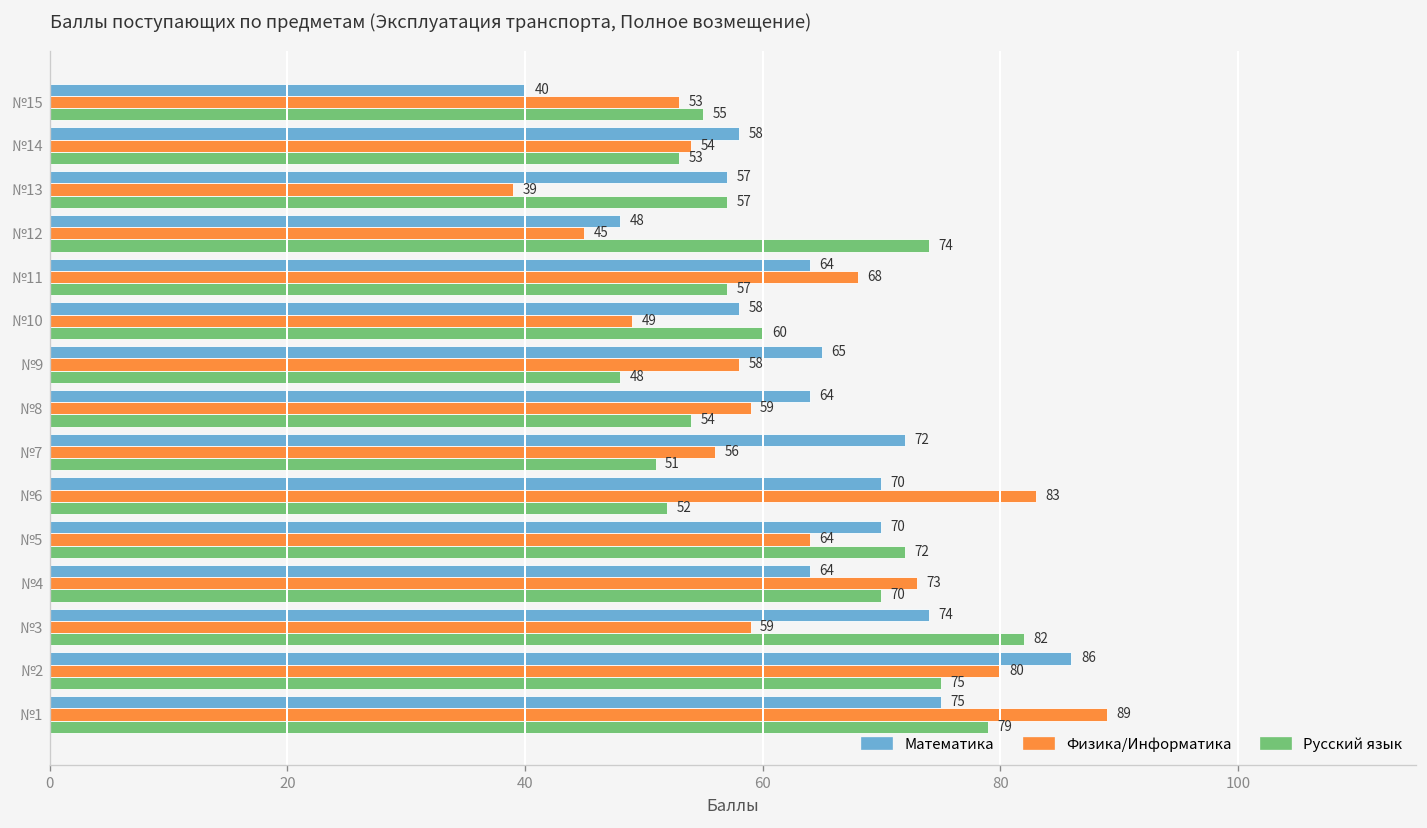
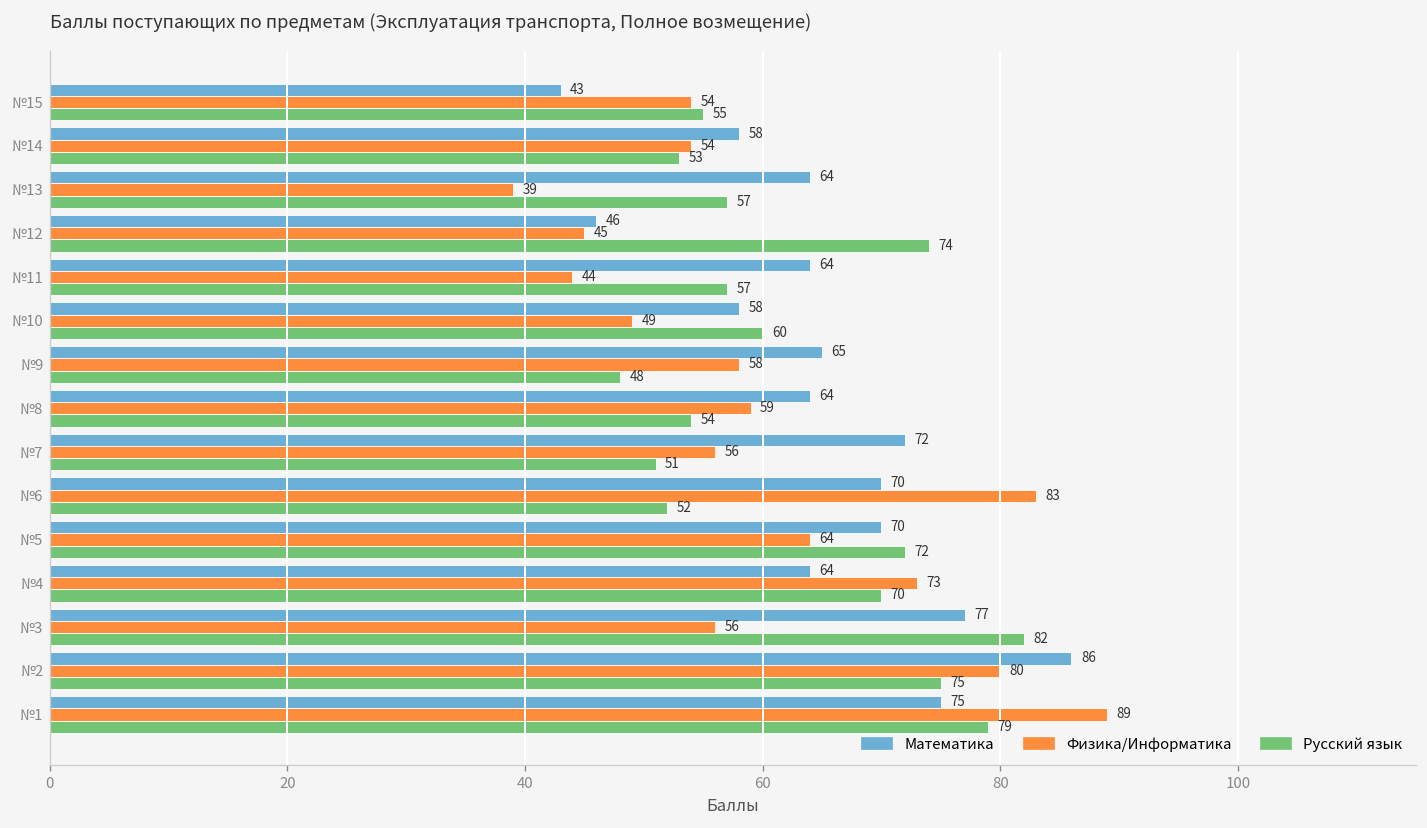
Математика, №15: 40 -> 43
Физика/Информатика, №15: 53 -> 54
Математика, №13: 57 -> 64
Математика, №12: 48 -> 46
Физика/Информатика, №11: 68 -> 44
Математика, №3: 74 -> 77
Физика/Информатика, №3: 59 -> 56
